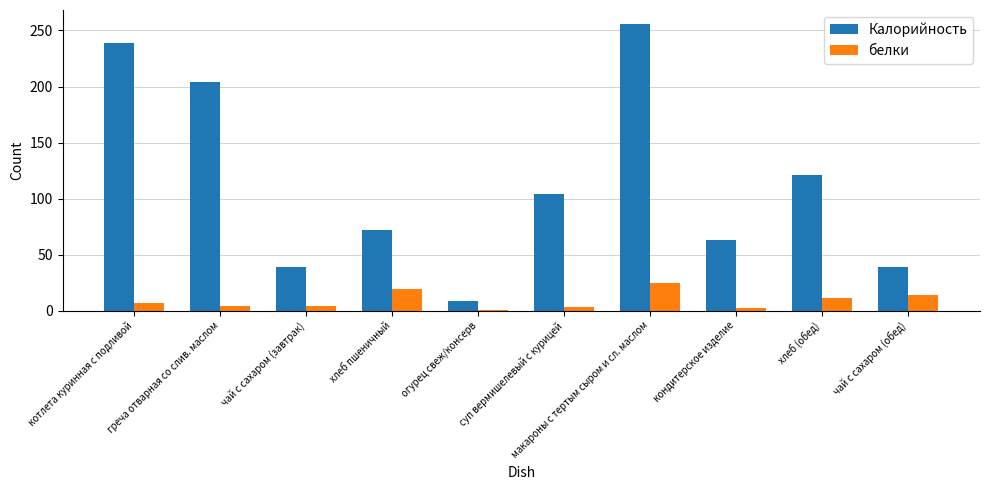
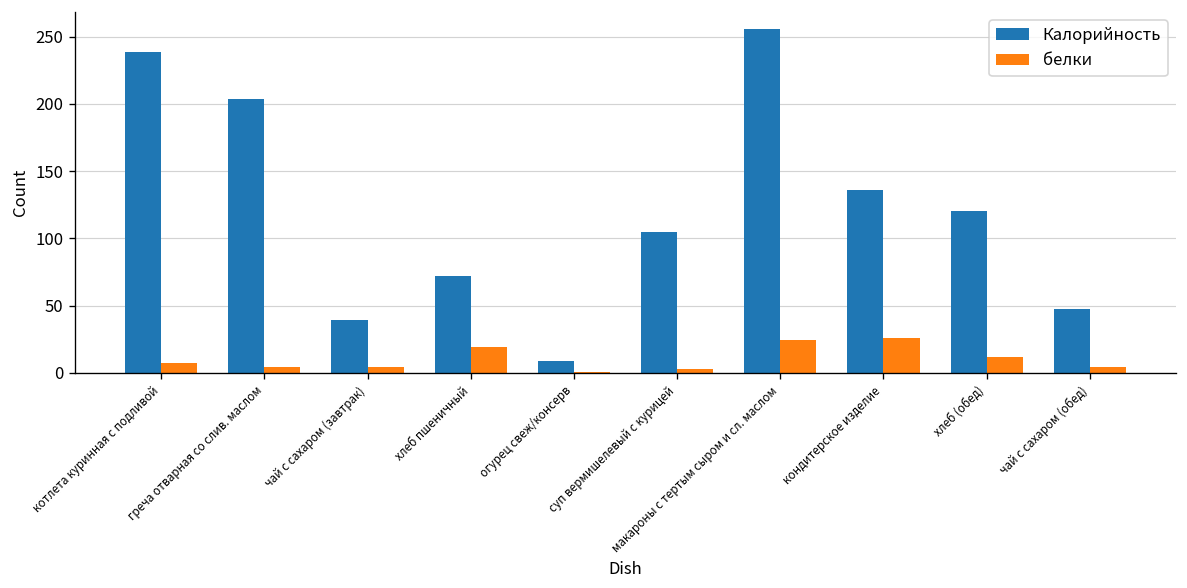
Калорийность, кондитерское изделие: 63 -> 136
белки, кондитерское изделие: 2 -> 26
Калорийность, чай с сахаром (обед): 39 -> 48
белки, чай с сахаром (обед): 14 -> 4
